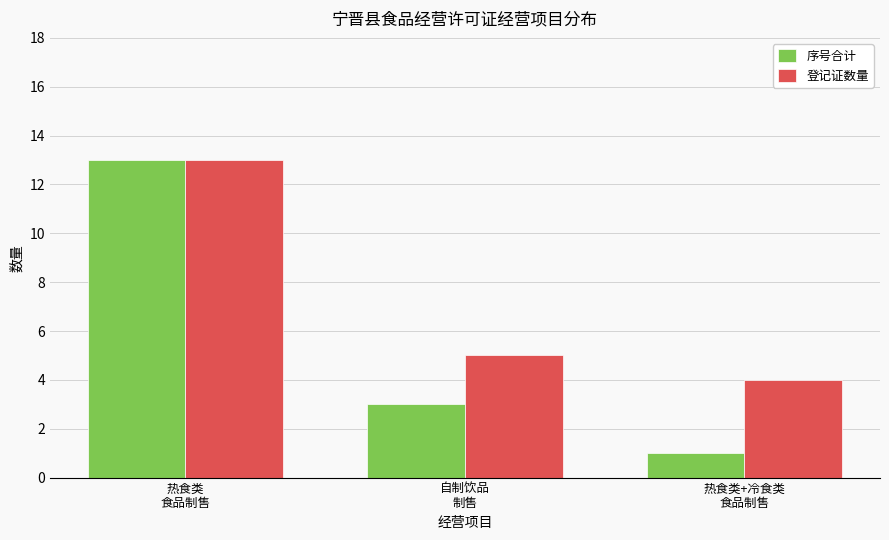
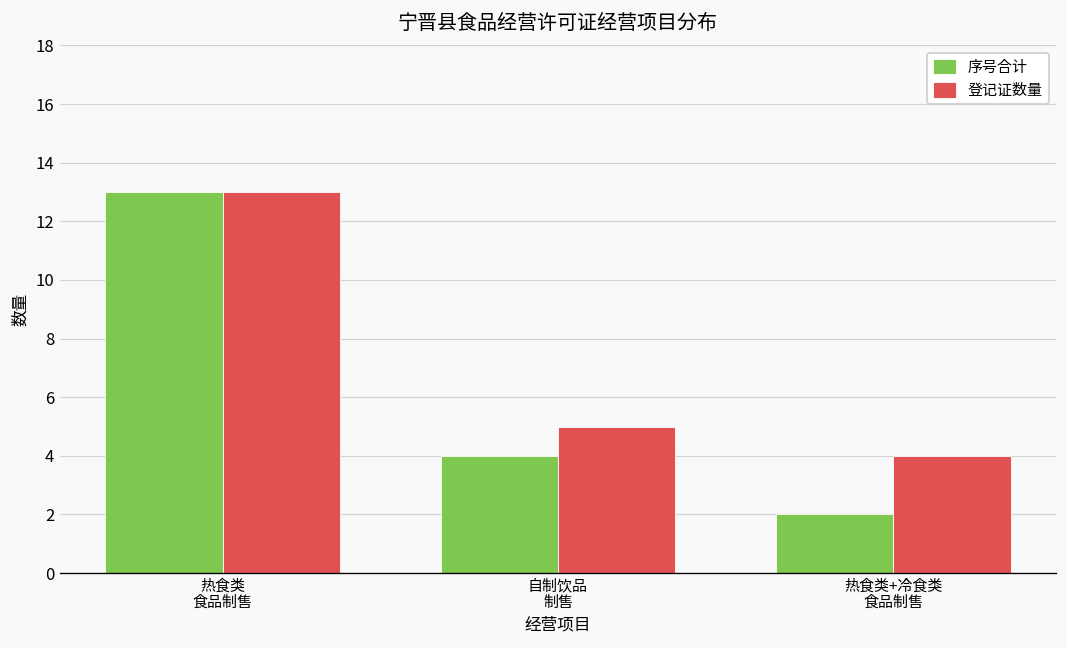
序号合计, 自制饮品 制售: 3 -> 4
序号合计, 热食类+冷食类 食品制售: 1 -> 2
